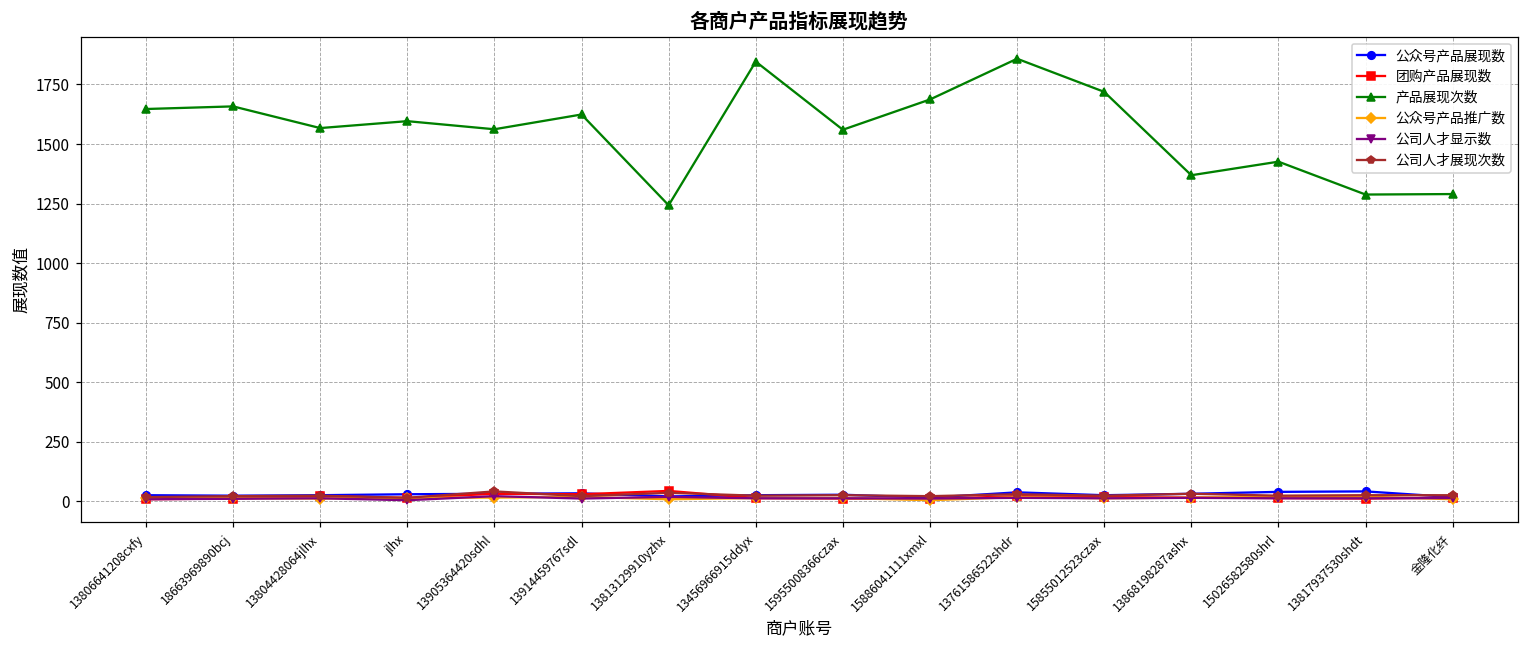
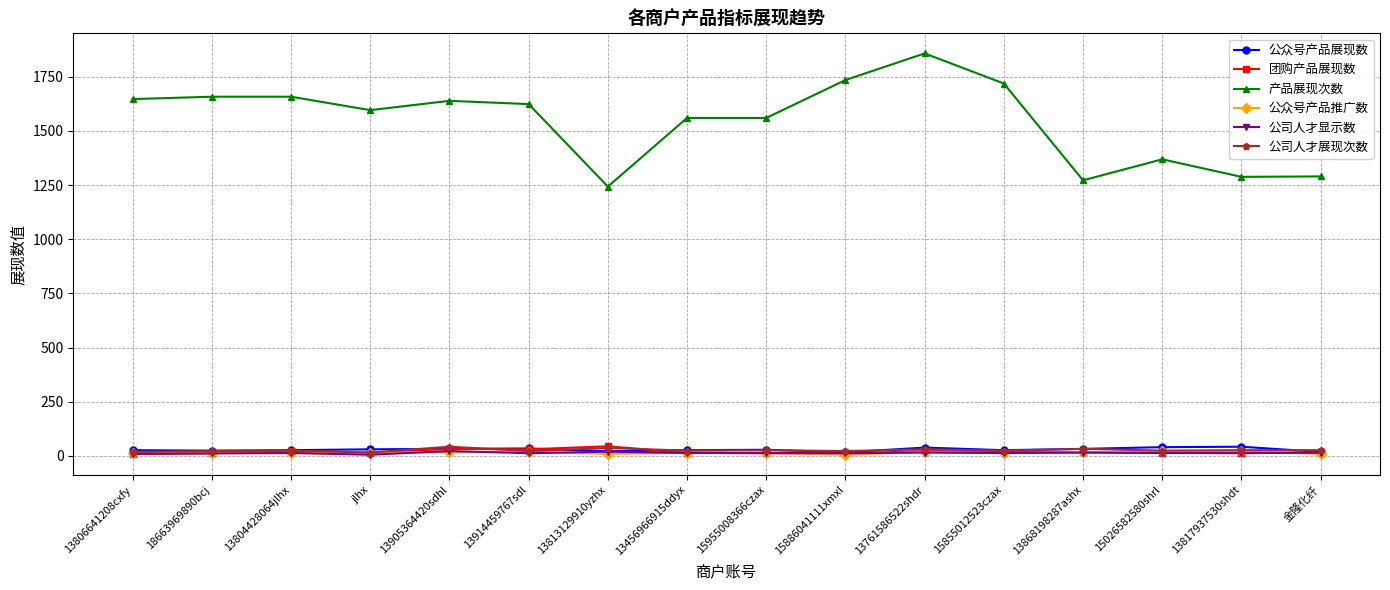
产品展现次数, 13804428064jlhx: 1570 -> 1660
产品展现次数, 13905364420sdhl: 1560 -> 1640
产品展现次数, 13456966915ddyx: 1850 -> 1560
产品展现次数, 15886041111xmxl: 1690 -> 1740
产品展现次数, 13868198287ashx: 1370 -> 1270
产品展现次数, 15026582580shrl: 1430 -> 1370
